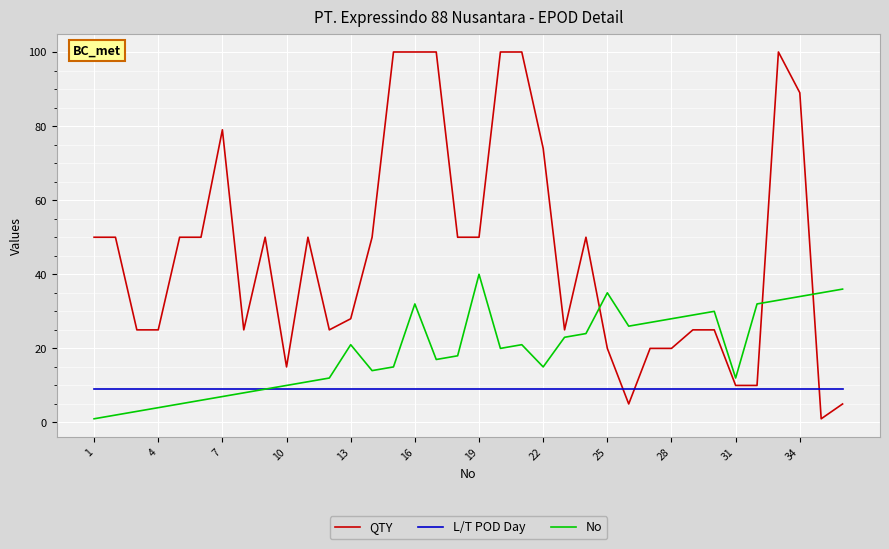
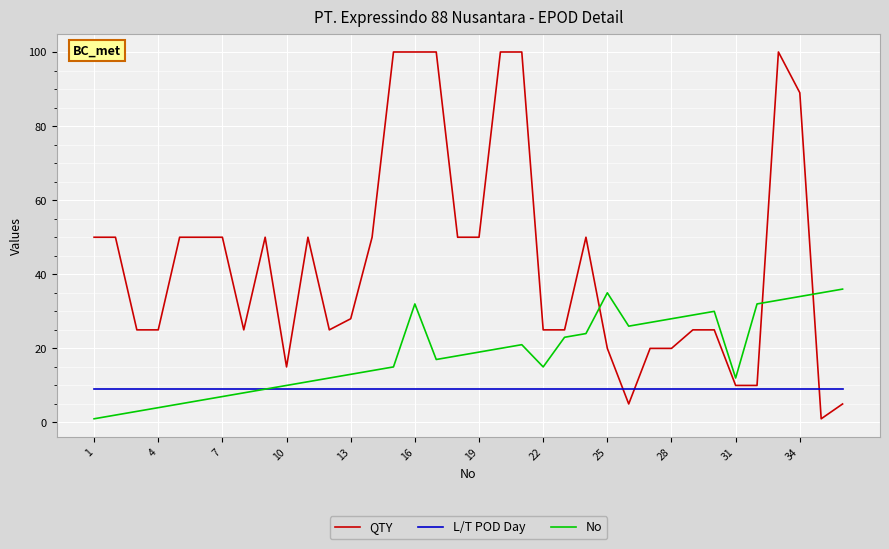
QTY, 7: 79 -> 50
No, 13: 21 -> 13
No, 19: 40 -> 19
QTY, 22: 74 -> 25
